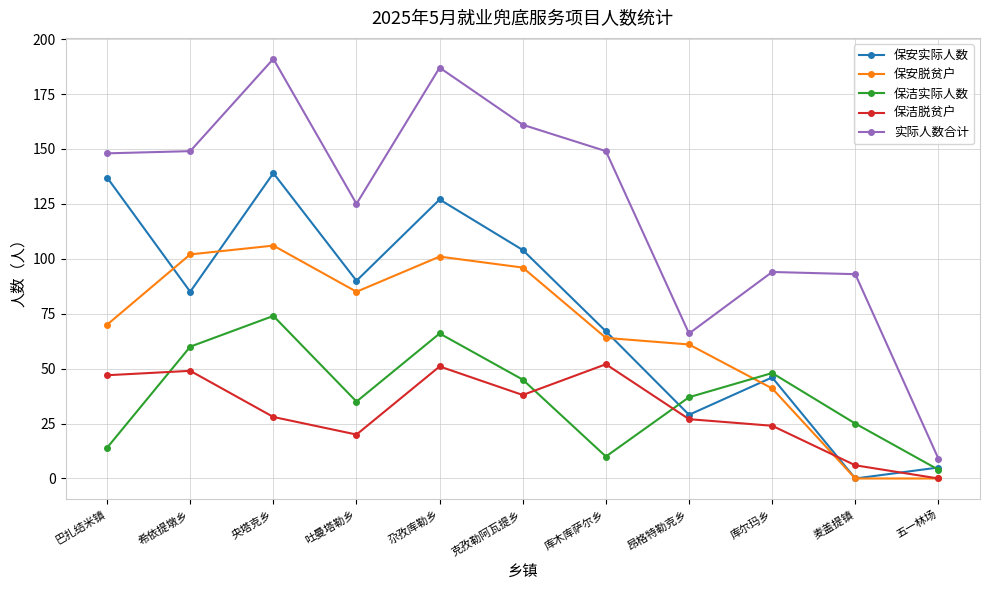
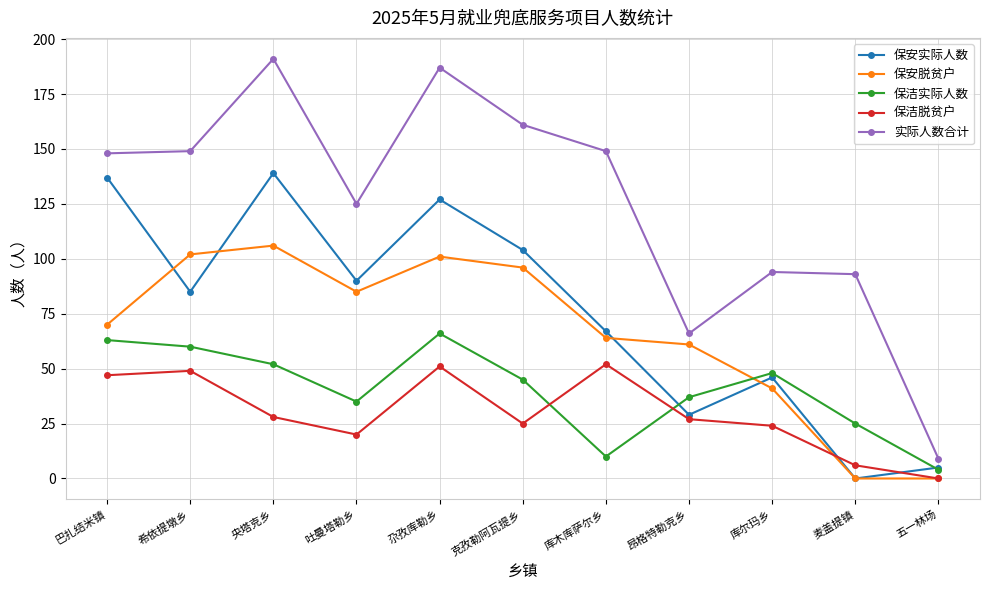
保洁实际人数, 巴扎结米镇: 14 -> 63
保洁实际人数, 央塔克乡: 74 -> 52
保洁脱贫户, 克孜勒阿瓦提乡: 38 -> 25
